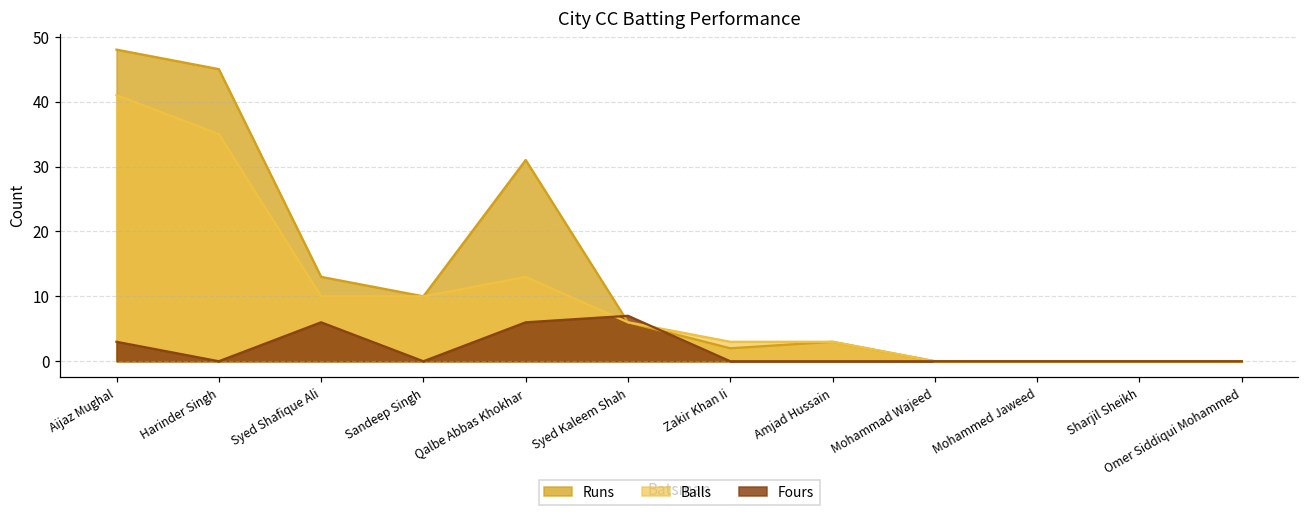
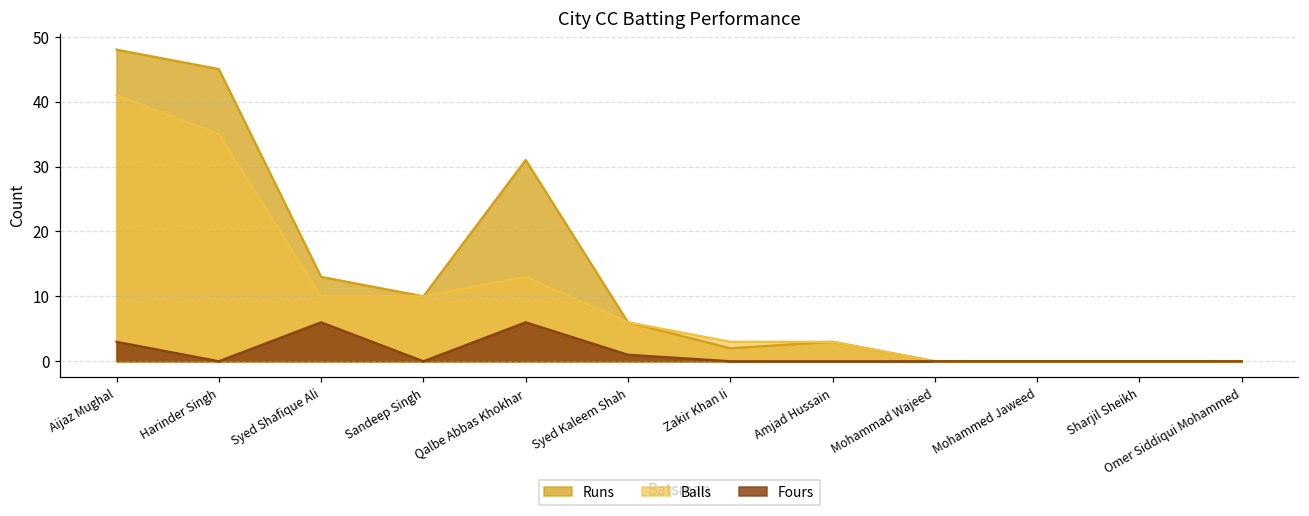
Fours, Syed Kaleem Shah: 7 -> 1
